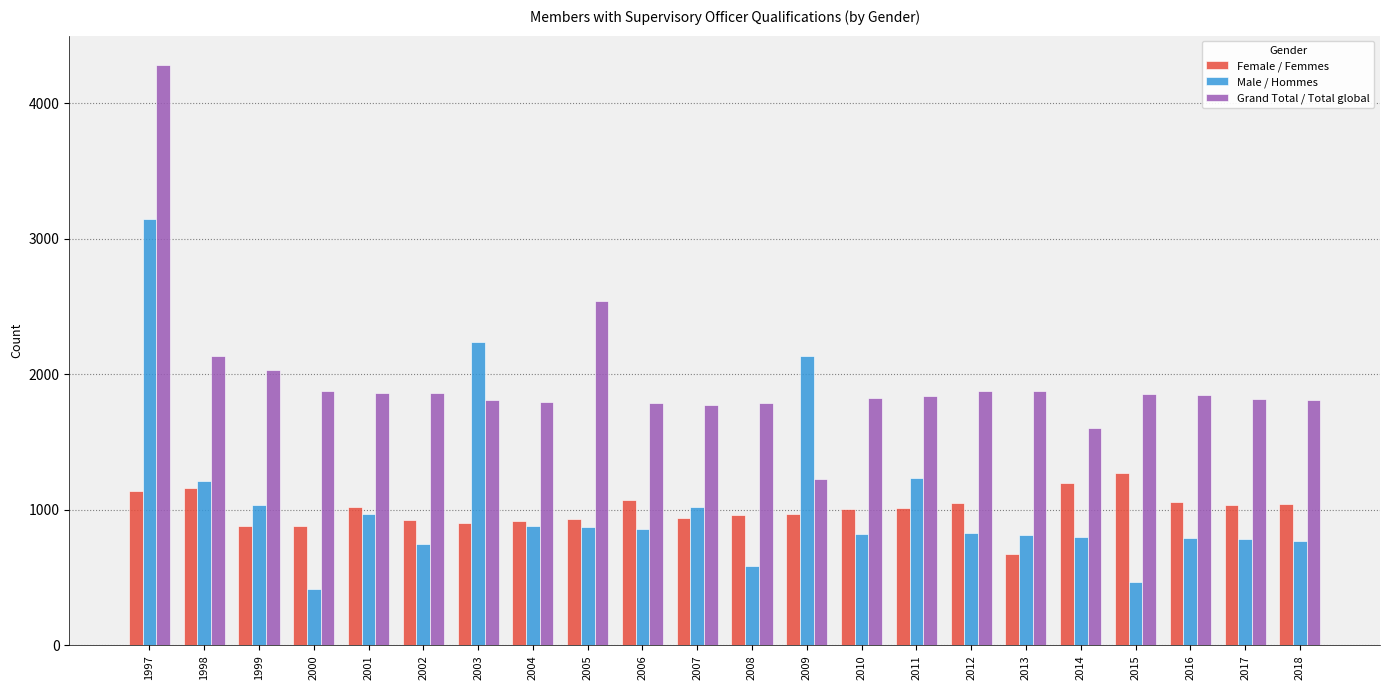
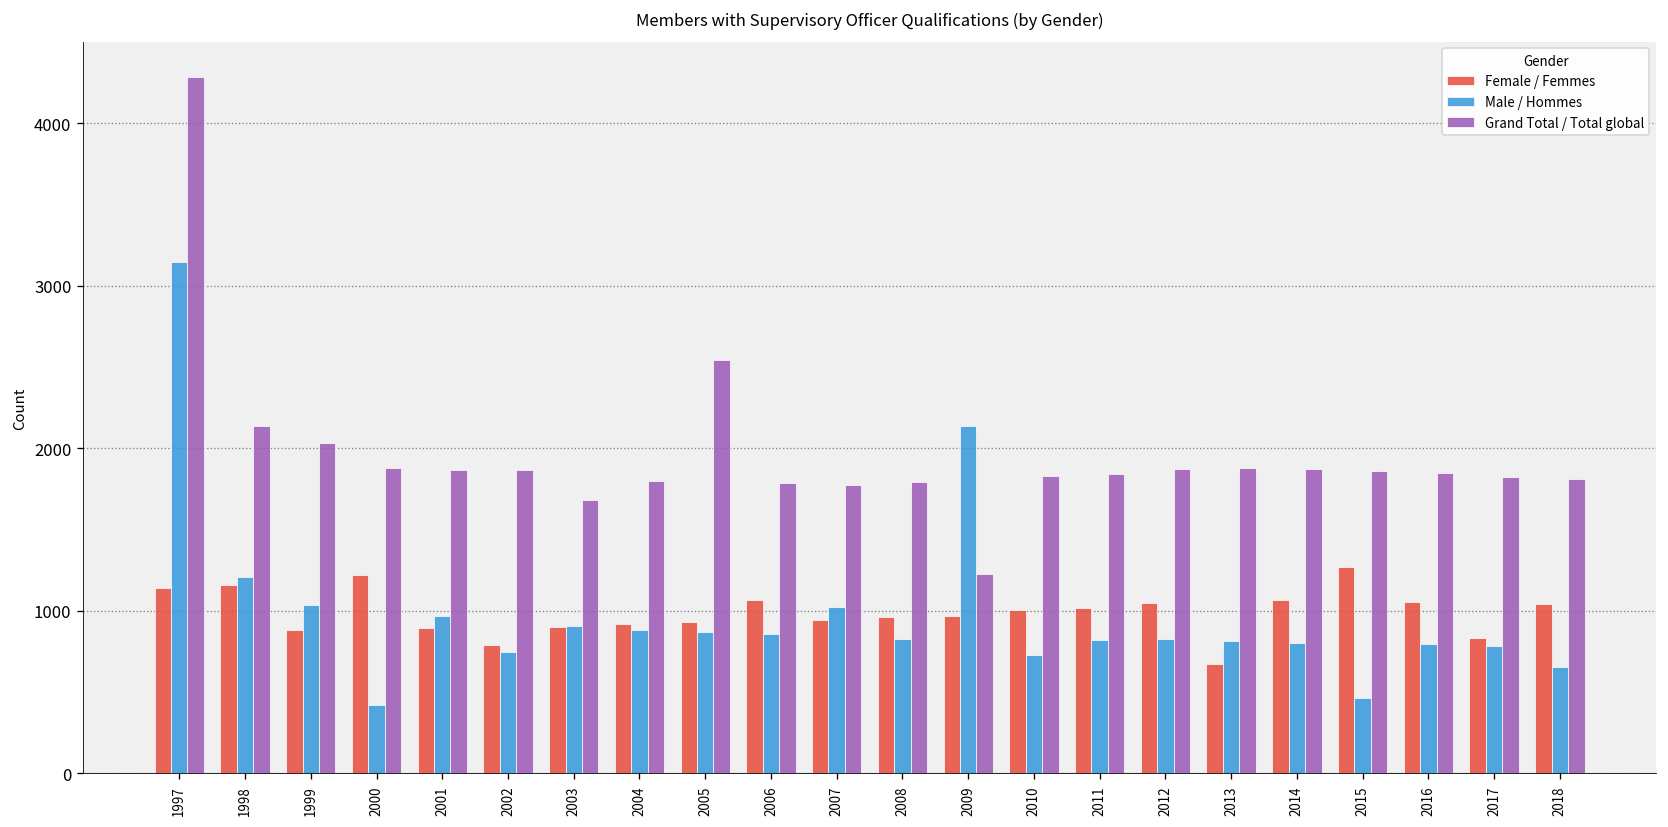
Female / Femmes, 2000: 880 -> 1220
Female / Femmes, 2001: 1030 -> 900
Female / Femmes, 2002: 930 -> 790
Male / Hommes, 2003: 2240 -> 910
Grand Total / Total global, 2003: 1810 -> 1680
Male / Hommes, 2008: 590 -> 830
Male / Hommes, 2010: 820 -> 730
Male / Hommes, 2011: 1230 -> 820
Female / Femmes, 2014: 1200 -> 1070
Grand Total / Total global, 2014: 1610 -> 1870
Female / Femmes, 2017: 1040 -> 830
Male / Hommes, 2018: 770 -> 660
